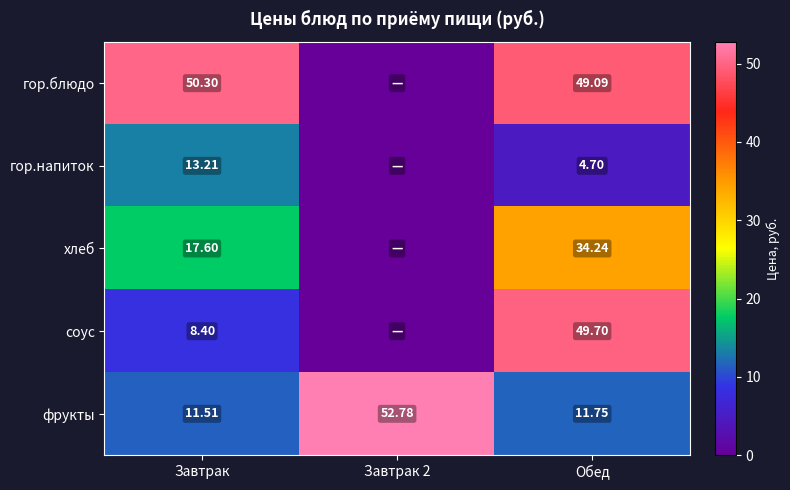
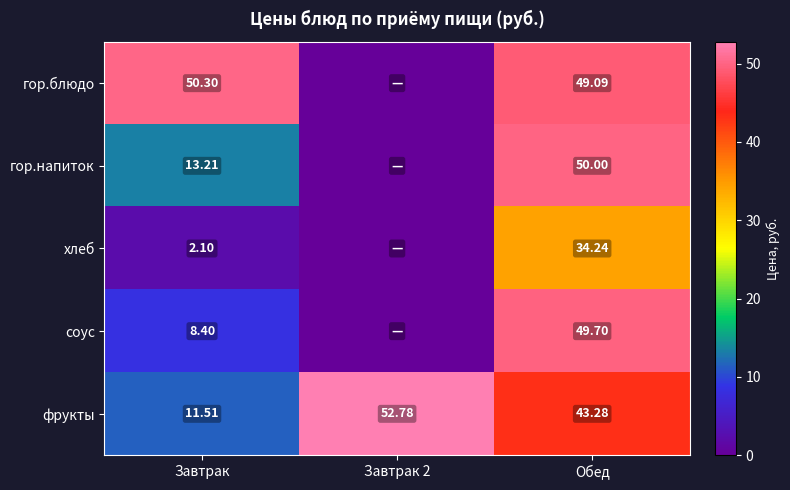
гор.напиток, Обед: 4.70 -> 50.00
хлеб, Завтрак: 17.60 -> 2.10
фрукты, Обед: 11.75 -> 43.28
